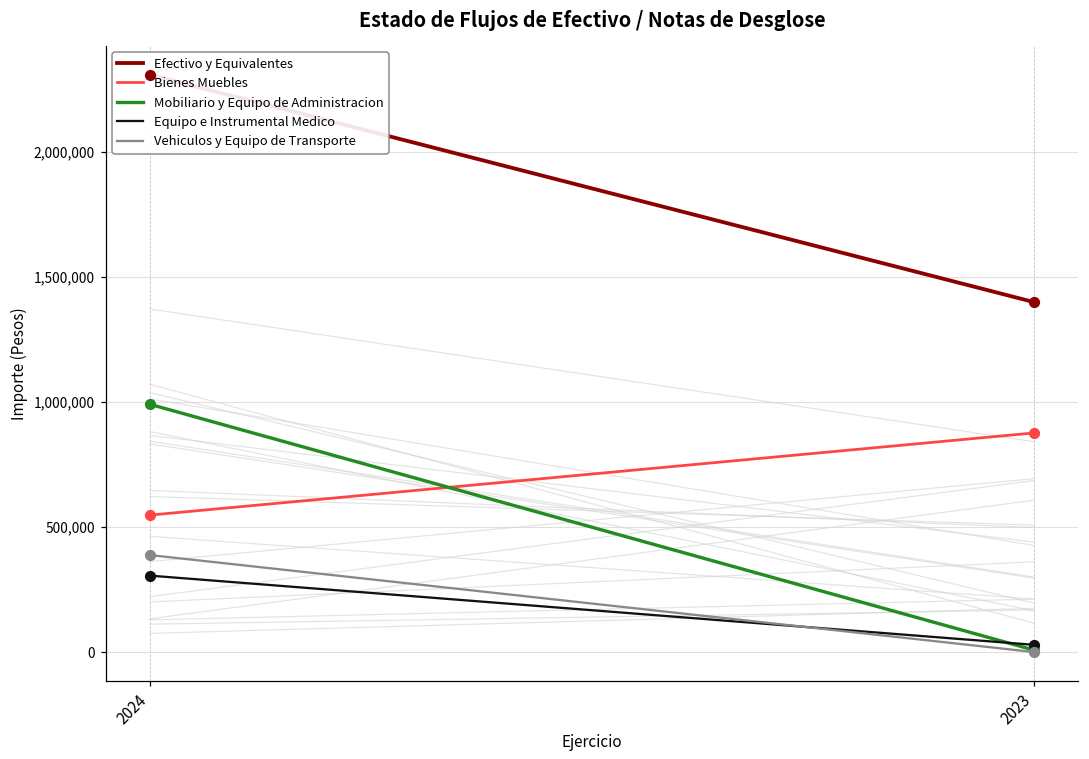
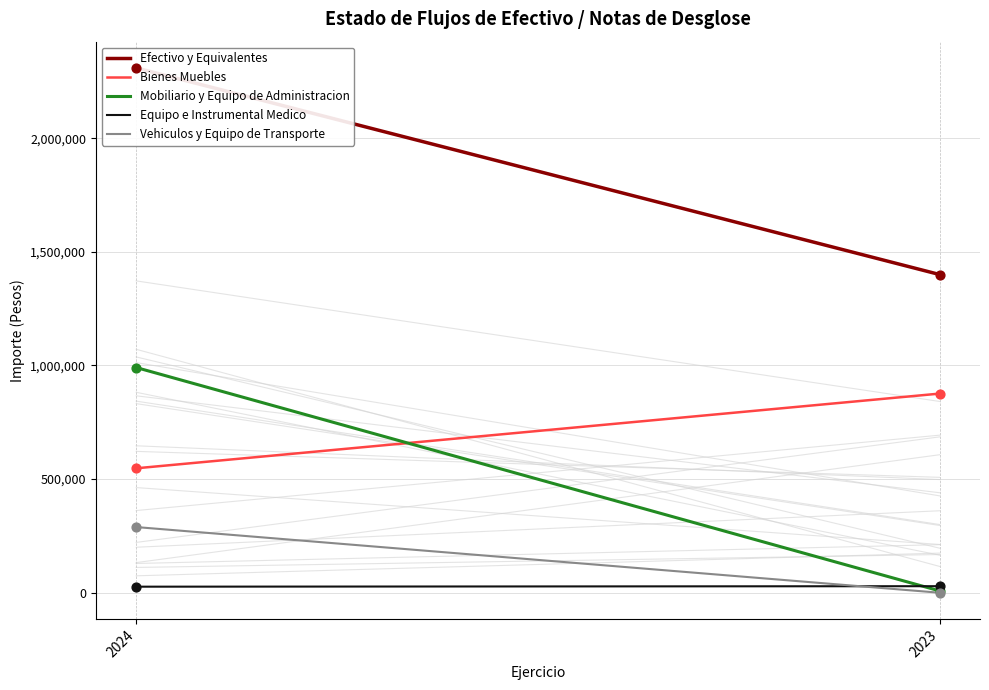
Equipo e Instrumental Medico, 2024: 310,000 -> 30,000
Vehiculos y Equipo de Transporte, 2024: 390,000 -> 290,000
